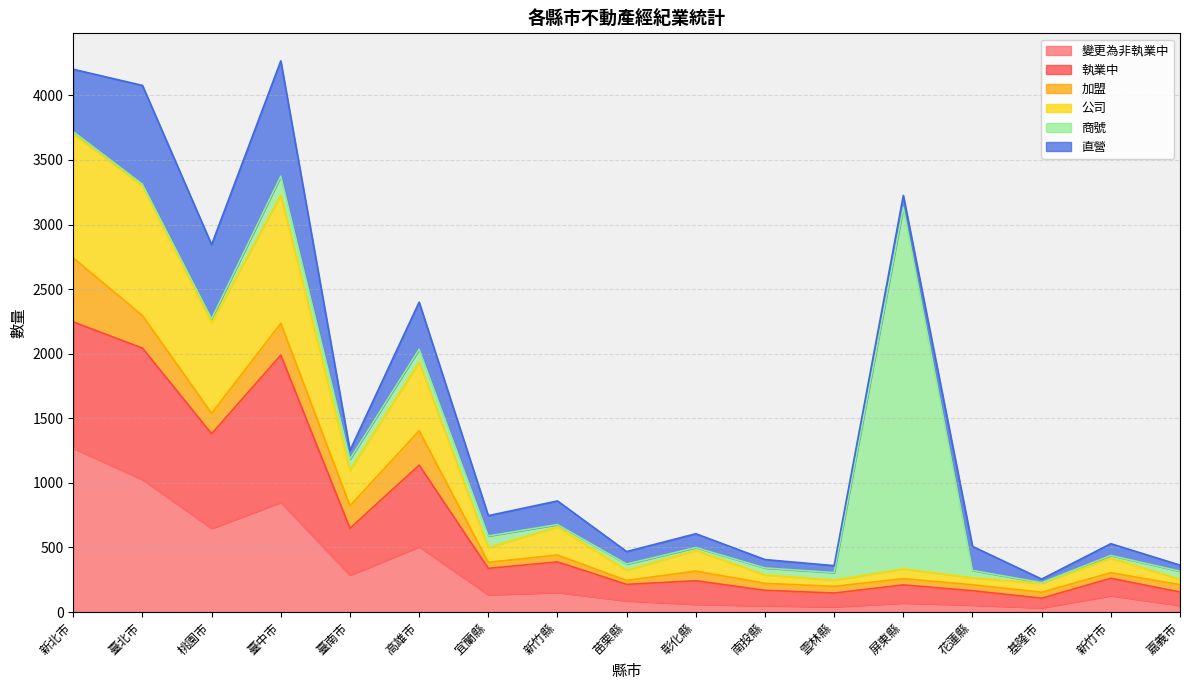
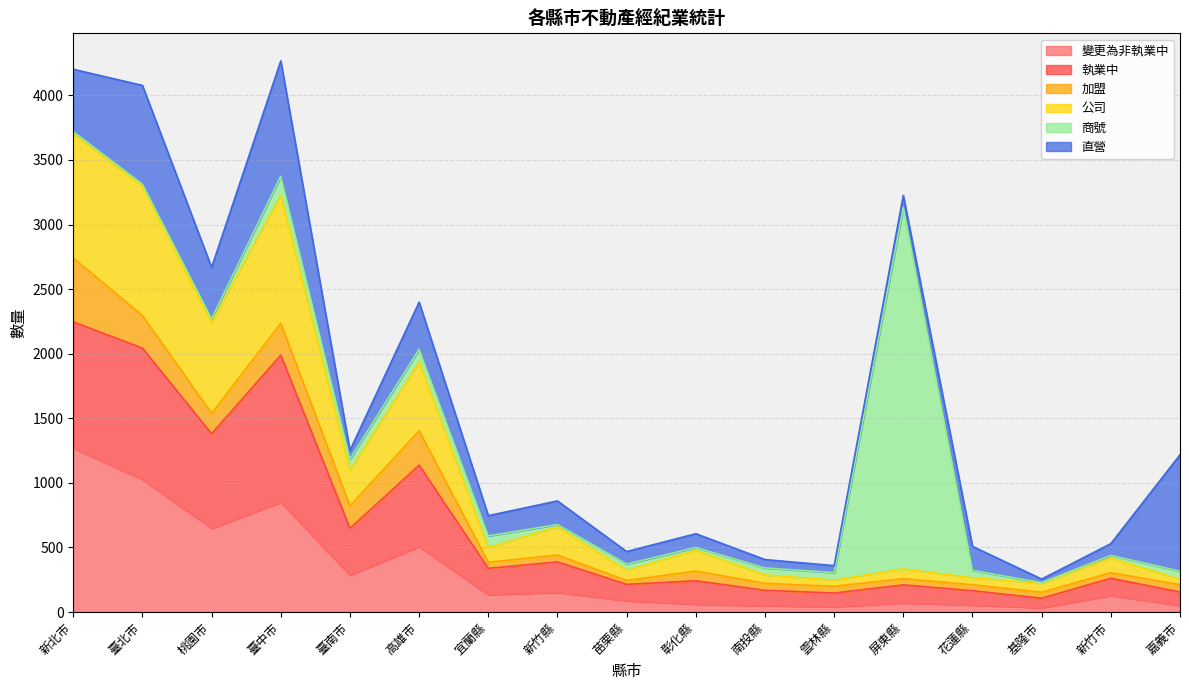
直營, 桃園市: 570 -> 400
直營, 嘉義市: 50 -> 900
